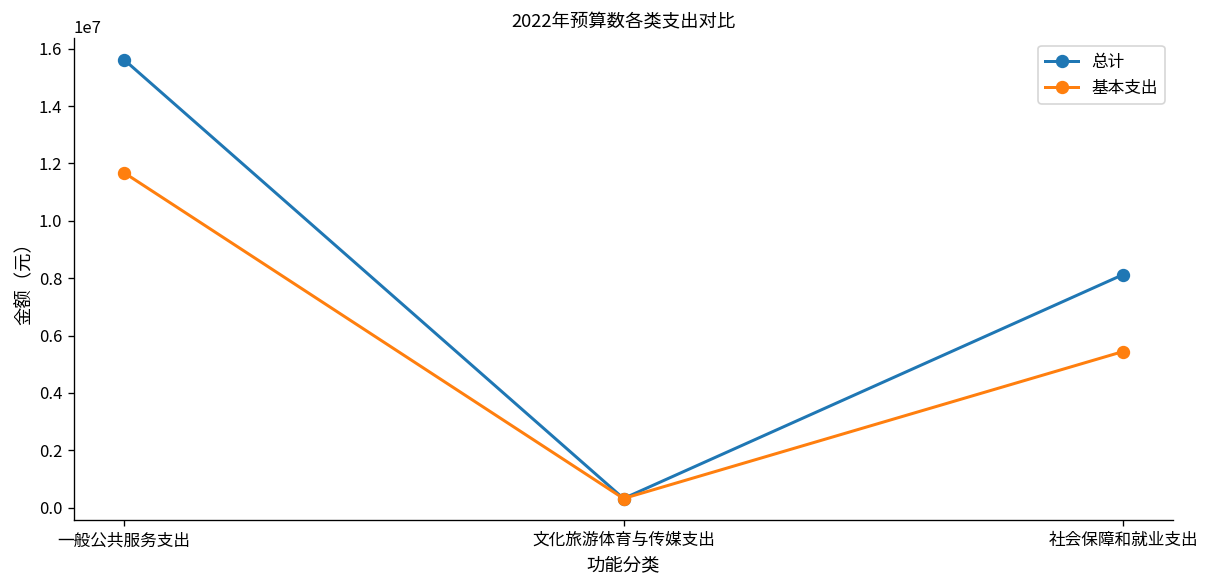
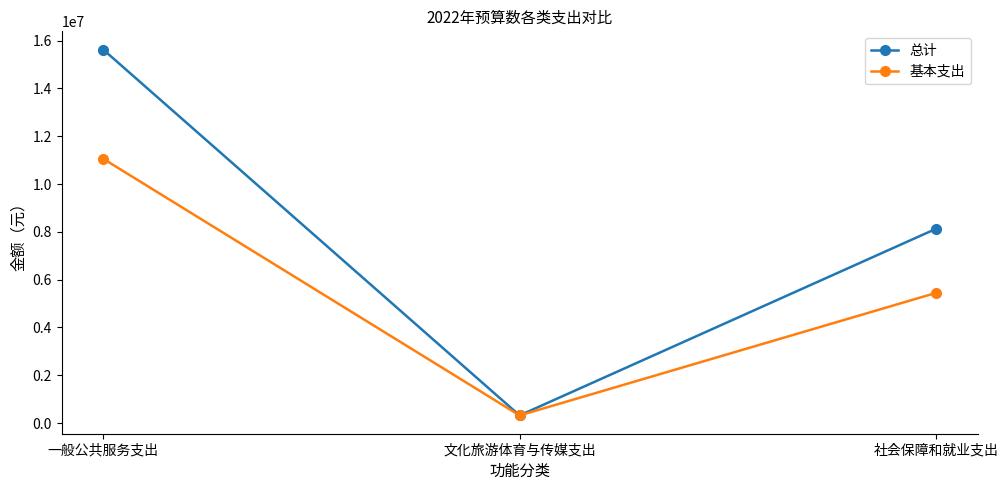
基本支出, 一般公共服务支出: 11700000 -> 11100000
